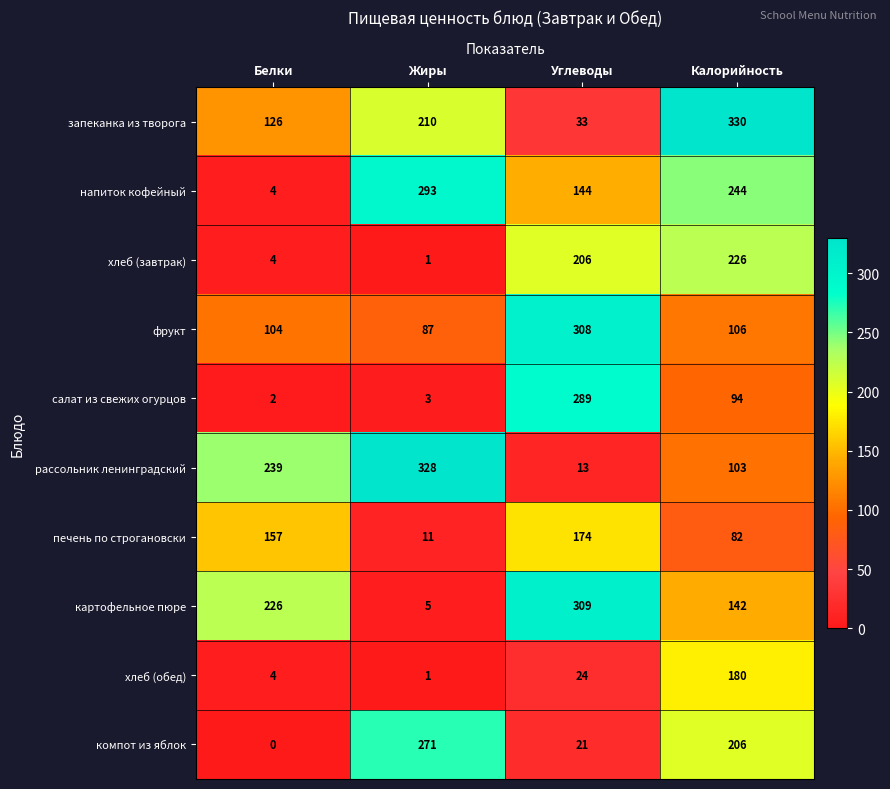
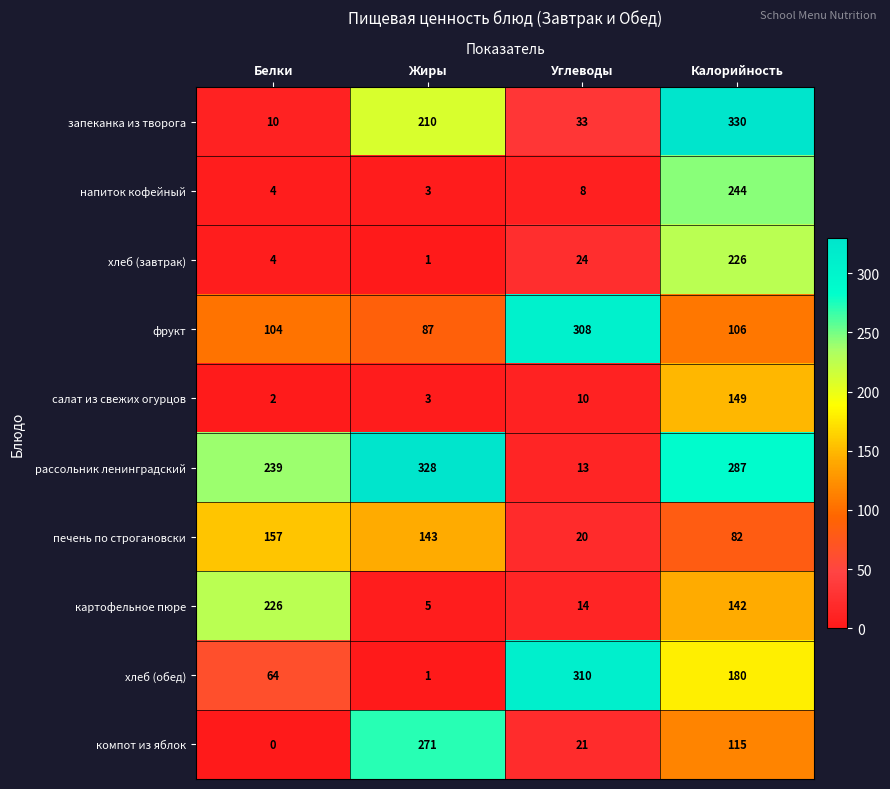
запеканка из творога, Белки: 126 -> 10
напиток кофейный, Жиры: 293 -> 3
напиток кофейный, Углеводы: 144 -> 8
хлеб (завтрак), Углеводы: 206 -> 24
салат из свежих огурцов, Углеводы: 289 -> 10
салат из свежих огурцов, Калорийность: 94 -> 149
рассольник ленинградский, Калорийность: 103 -> 287
печень по строгановски, Жиры: 11 -> 143
печень по строгановски, Углеводы: 174 -> 20
картофельное пюре, Углеводы: 309 -> 14
хлеб (обед), Белки: 4 -> 64
хлеб (обед), Углеводы: 24 -> 310
компот из яблок, Калорийность: 206 -> 115
